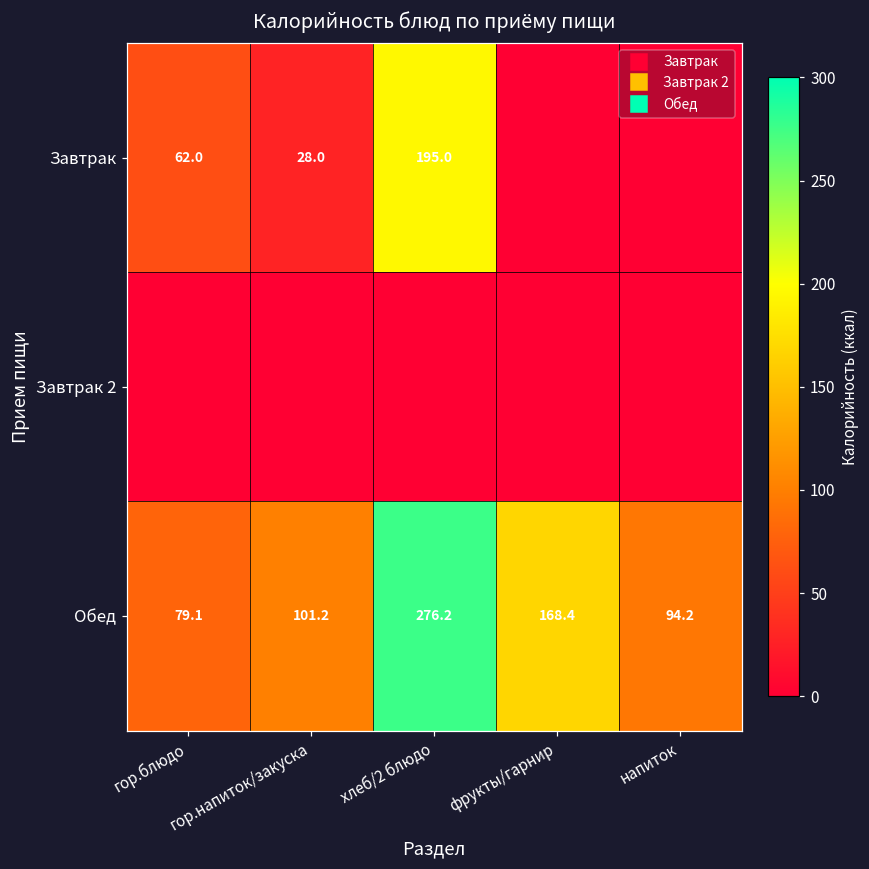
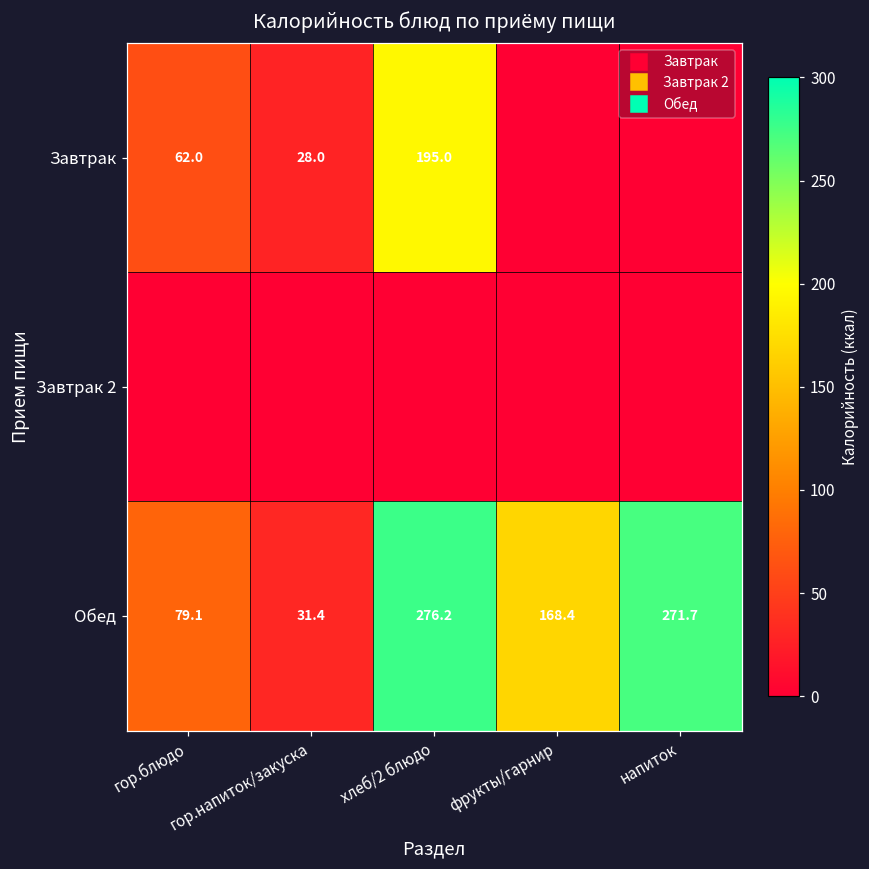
Обед, гор.напиток/закуска: 101.2 -> 31.4
Обед, напиток: 94.2 -> 271.7
